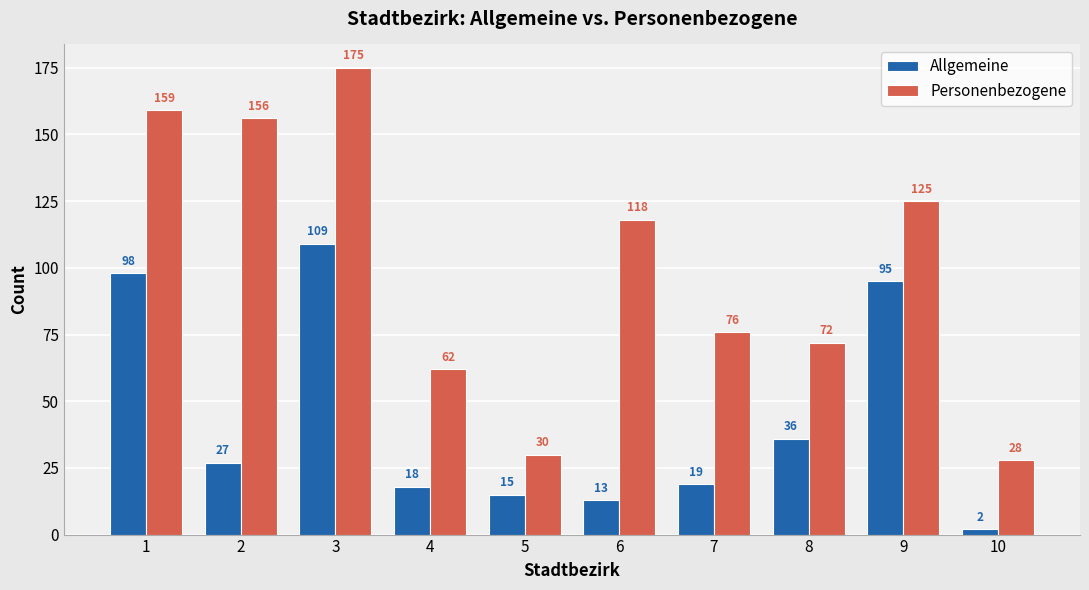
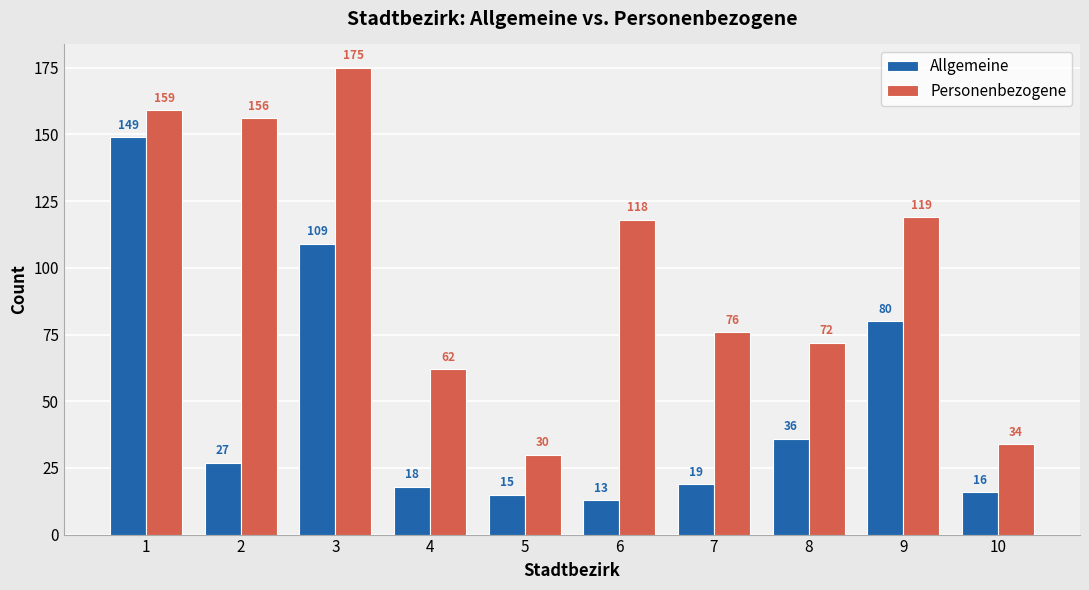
Allgemeine, 1: 98 -> 149
Allgemeine, 9: 95 -> 80
Personenbezogene, 9: 125 -> 119
Allgemeine, 10: 2 -> 16
Personenbezogene, 10: 28 -> 34
